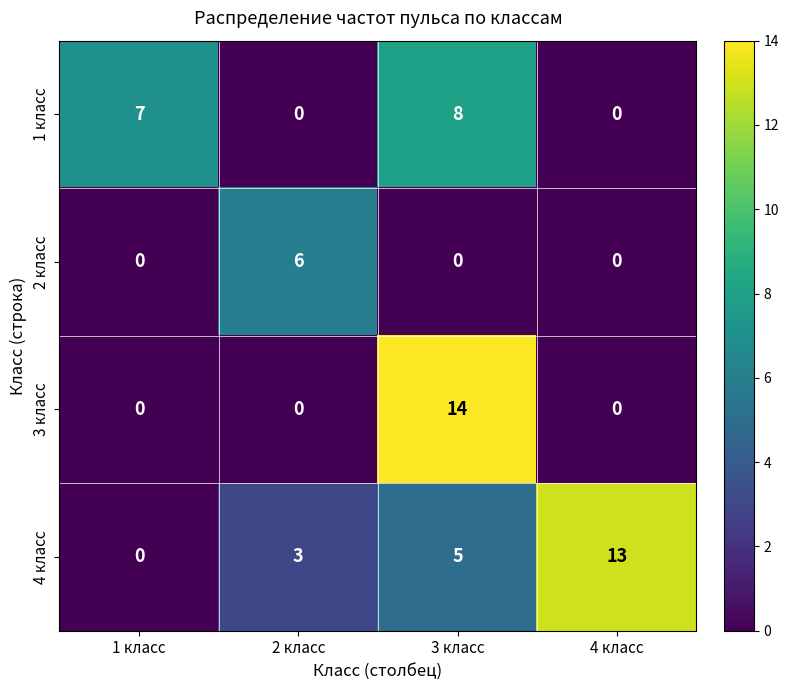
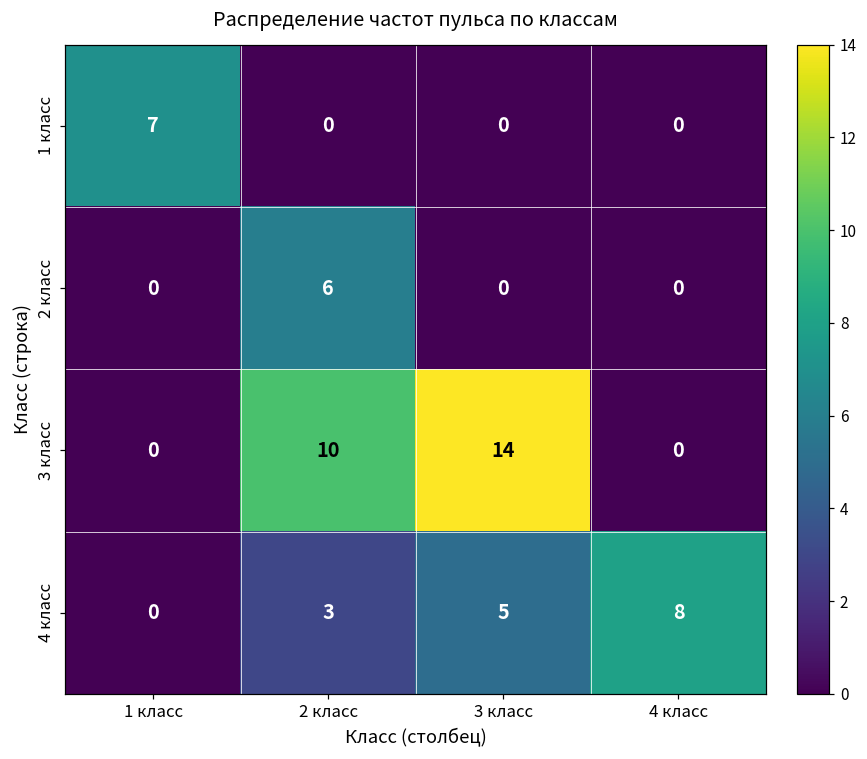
1 класс, 3 класс: 8 -> 0
3 класс, 2 класс: 0 -> 10
4 класс, 4 класс: 13 -> 8
